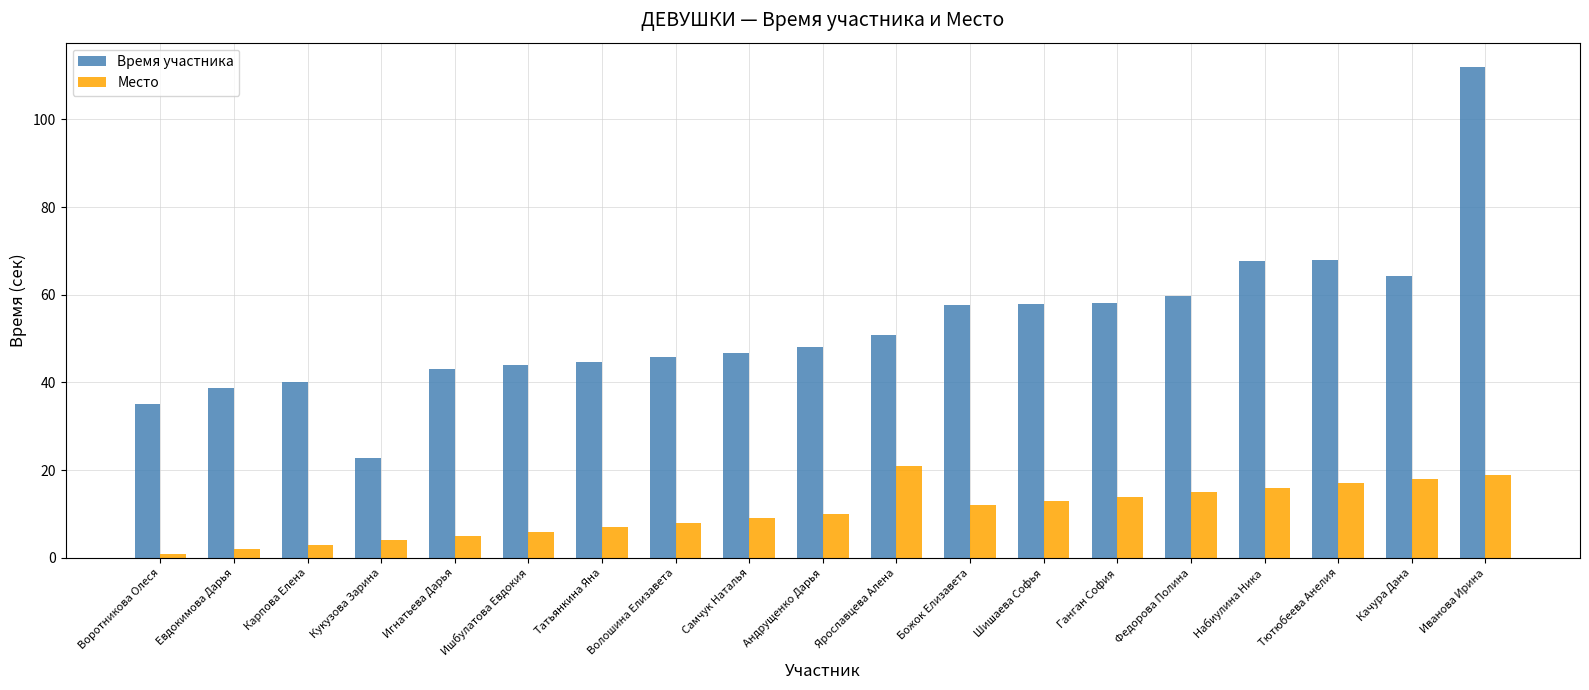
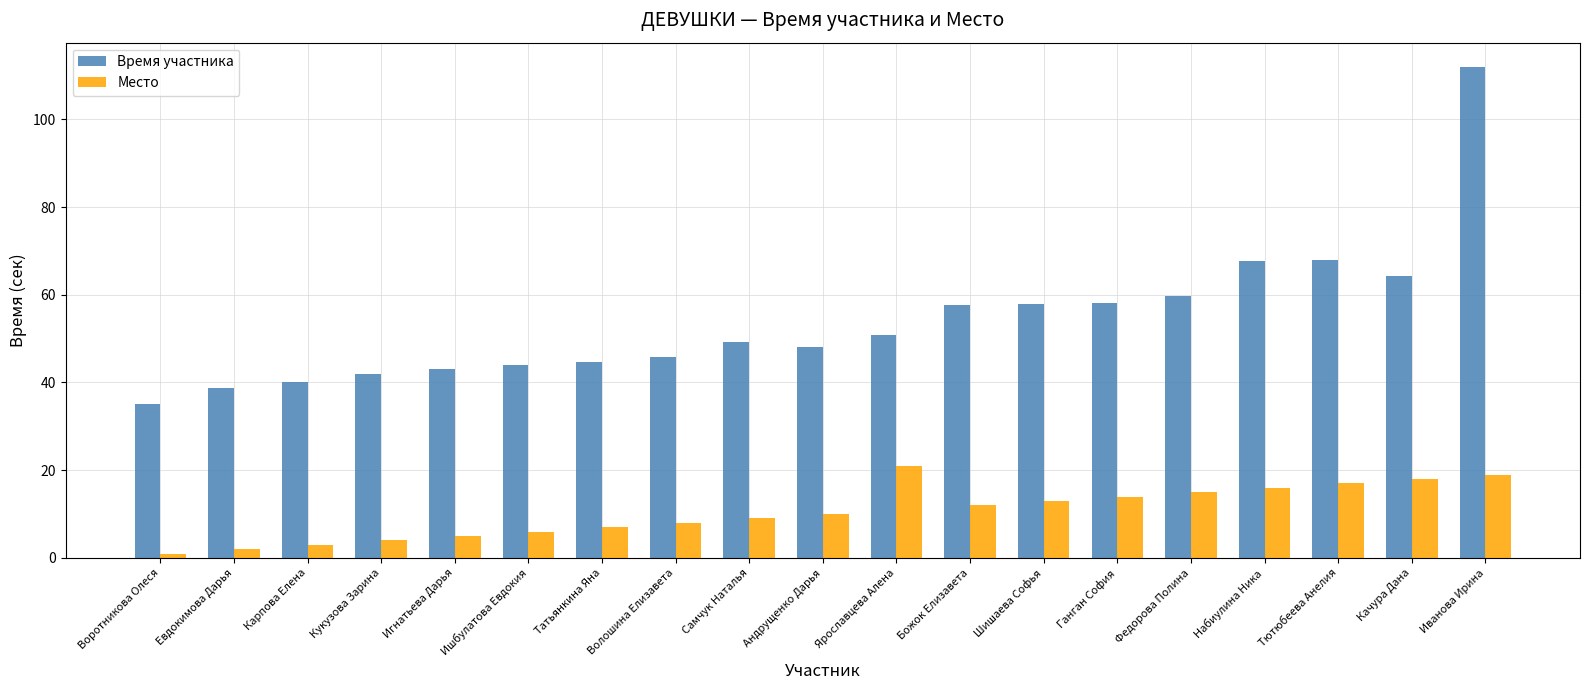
Время участника, Кукузова Зарина: 23 -> 42
Время участника, Самчук Наталья: 47 -> 49
